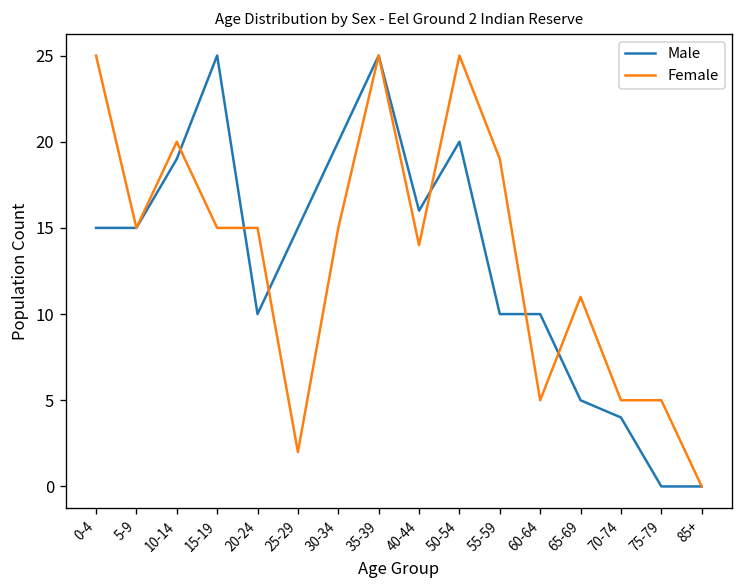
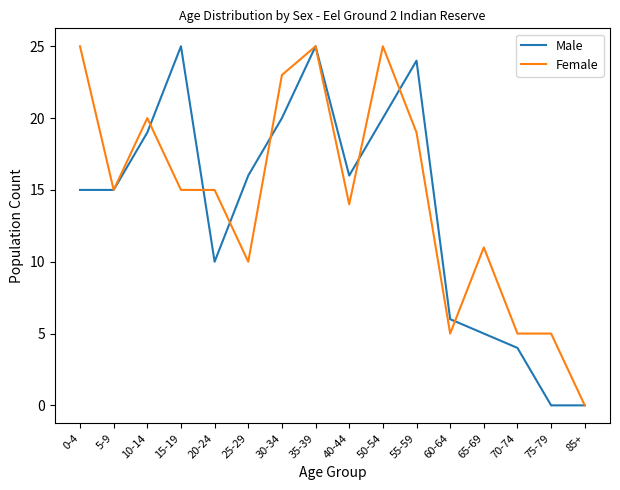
Male, 25-29: 15 -> 16
Female, 25-29: 2 -> 10
Female, 30-34: 15 -> 23
Male, 55-59: 10 -> 24
Male, 60-64: 10 -> 6
